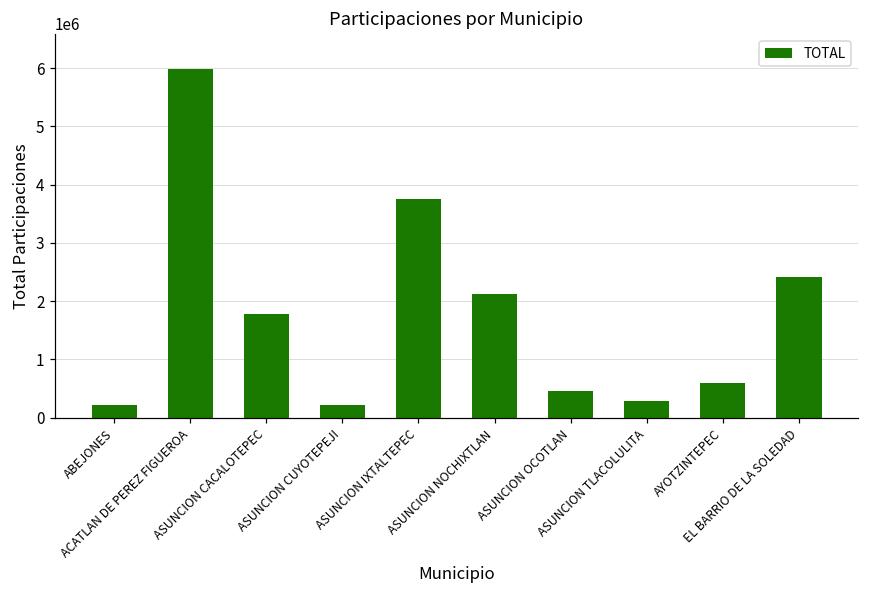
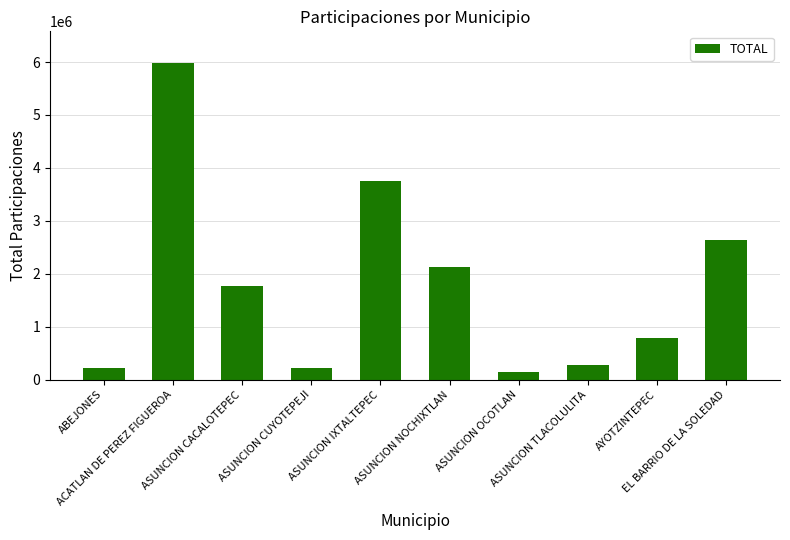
ASUNCION OCOTLAN: 500000 -> 100000
AYOTZINTEPEC: 600000 -> 800000
EL BARRIO DE LA SOLEDAD: 2400000 -> 2600000
